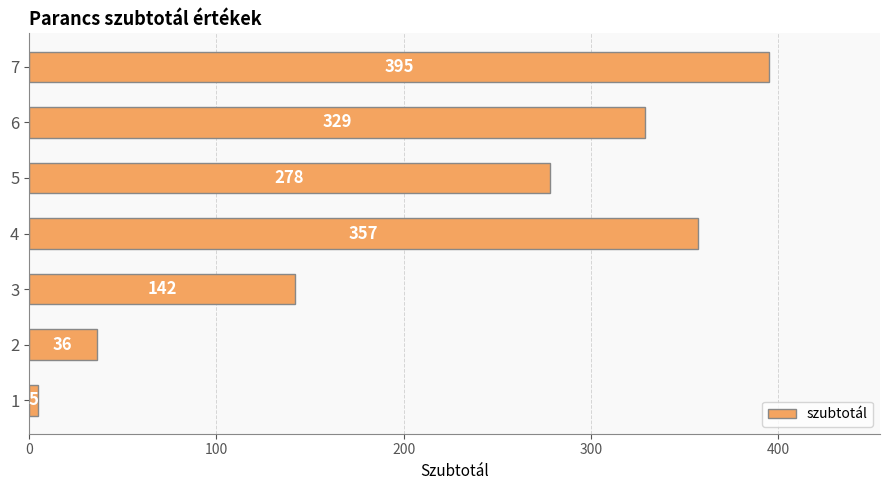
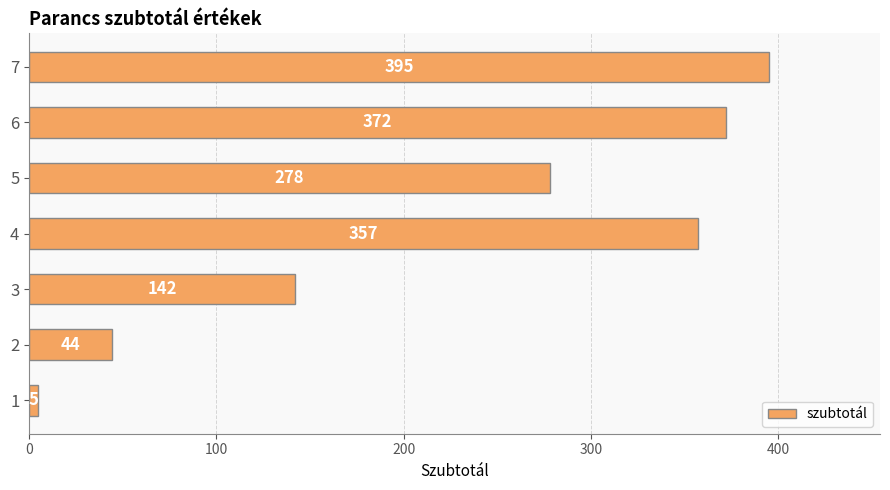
6: 329 -> 372
2: 36 -> 44
